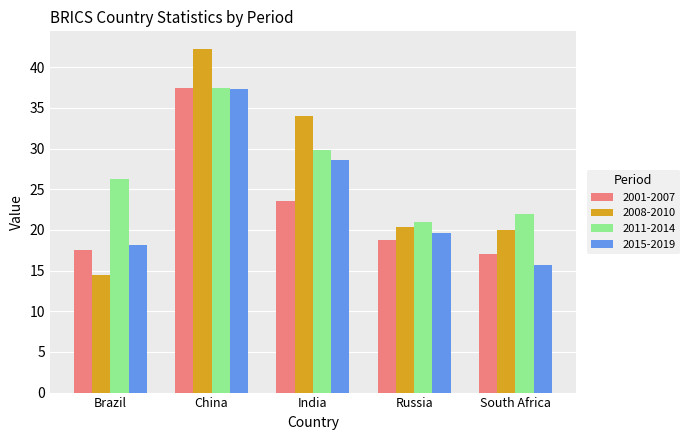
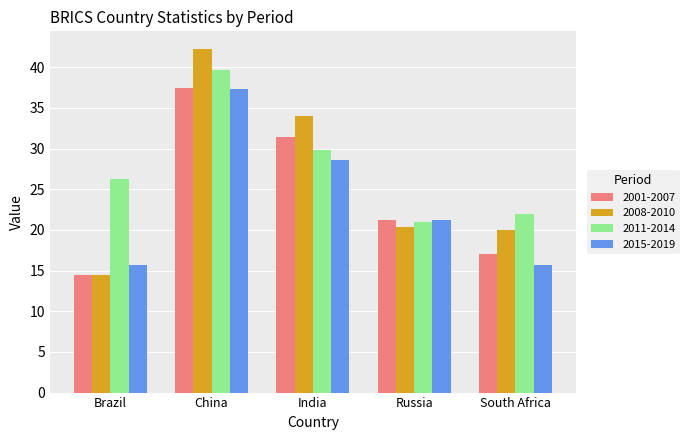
2001-2007, Brazil: 18 -> 14
2015-2019, Brazil: 18 -> 16
2011-2014, China: 38 -> 40
2001-2007, India: 24 -> 31
2001-2007, Russia: 19 -> 21
2015-2019, Russia: 20 -> 21
